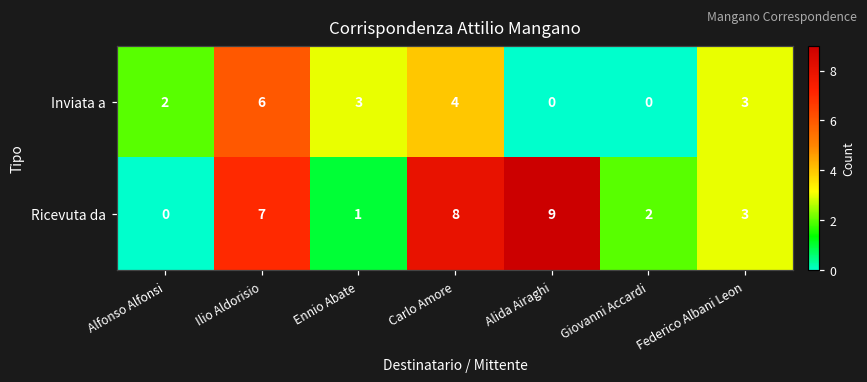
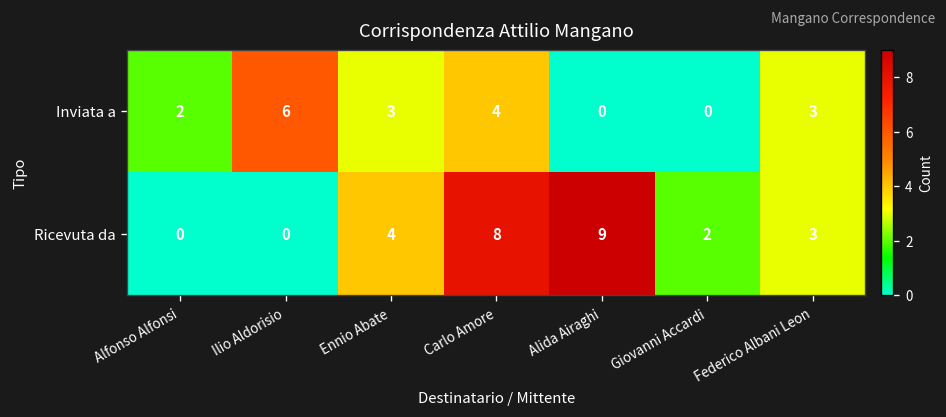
Ricevuta da, Ilio Aldorisio: 7 -> 0
Ricevuta da, Ennio Abate: 1 -> 4
